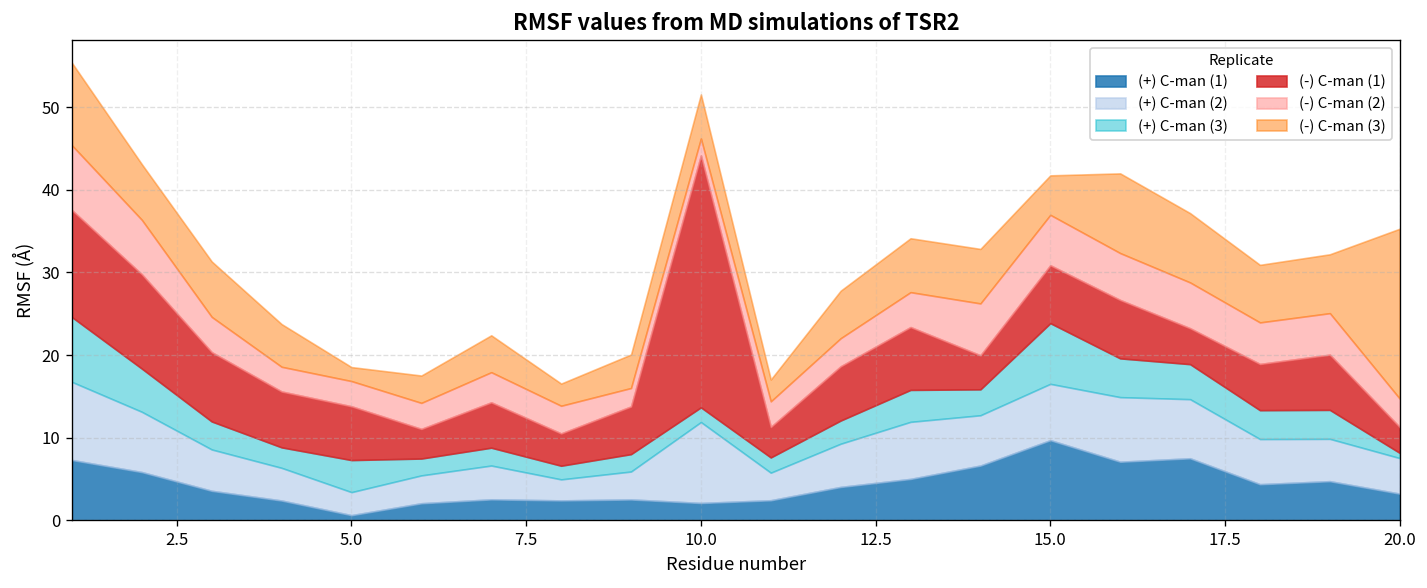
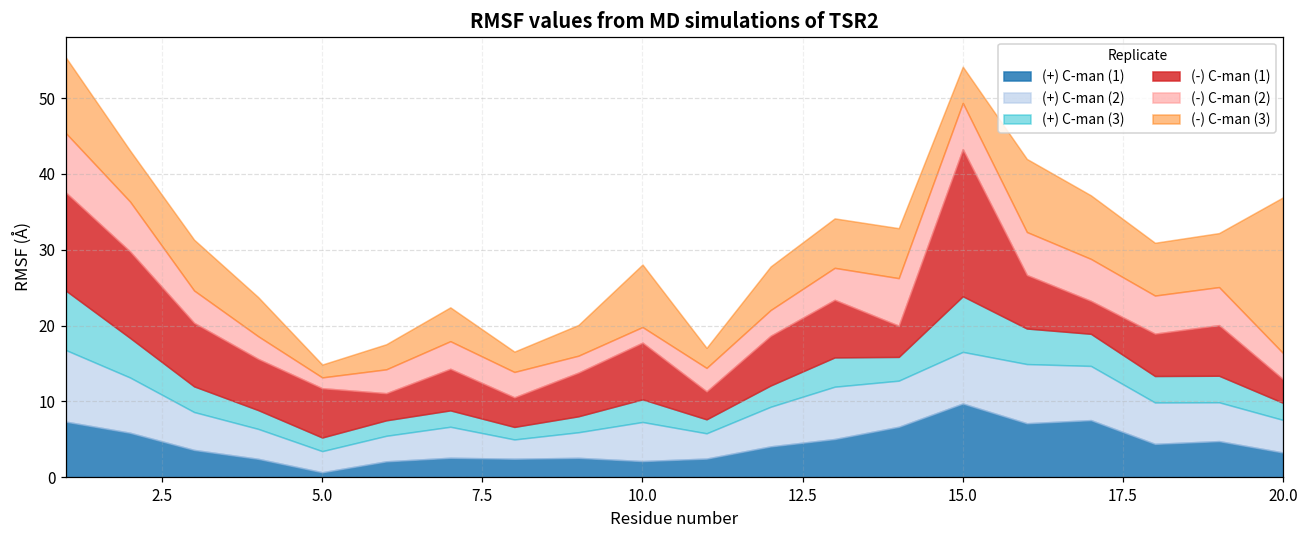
(+) C-man (3), 5.0: 4 -> 2
(-) C-man (2), 5.0: 3 -> 1
(+) C-man (2), 10.0: 10 -> 5
(+) C-man (3), 10.0: 2 -> 3
(-) C-man (1), 10.0: 30 -> 7
(-) C-man (3), 10.0: 5 -> 8
(-) C-man (1), 15.0: 7 -> 19
(+) C-man (3), 20.0: 1 -> 2
